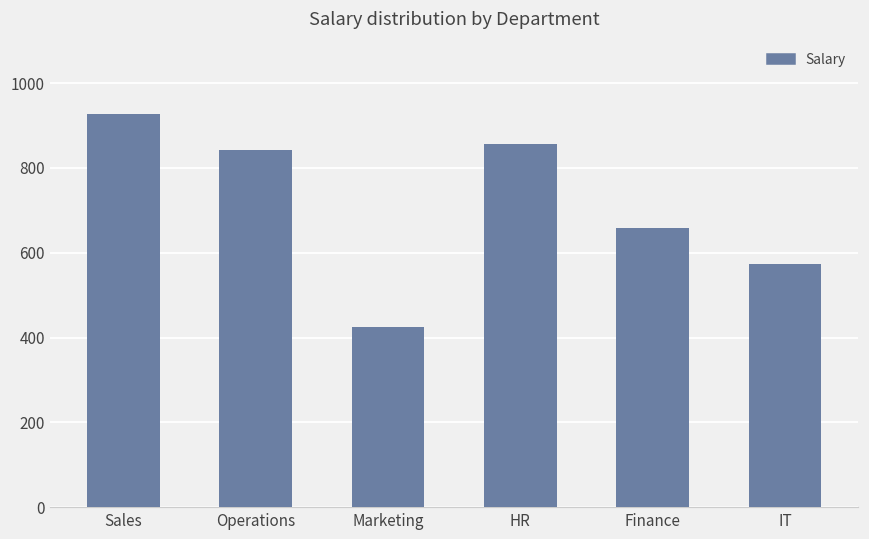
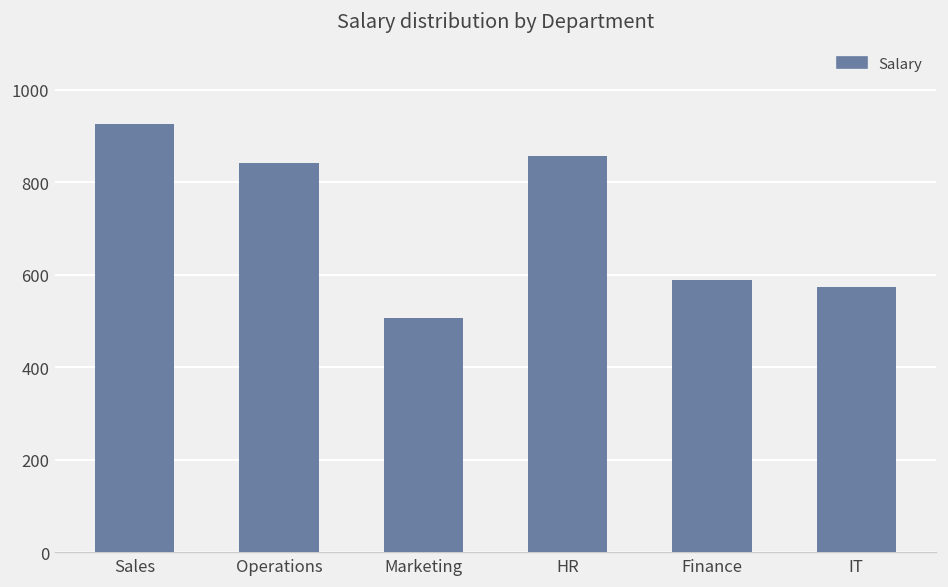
Marketing: 430 -> 510
Finance: 660 -> 590
